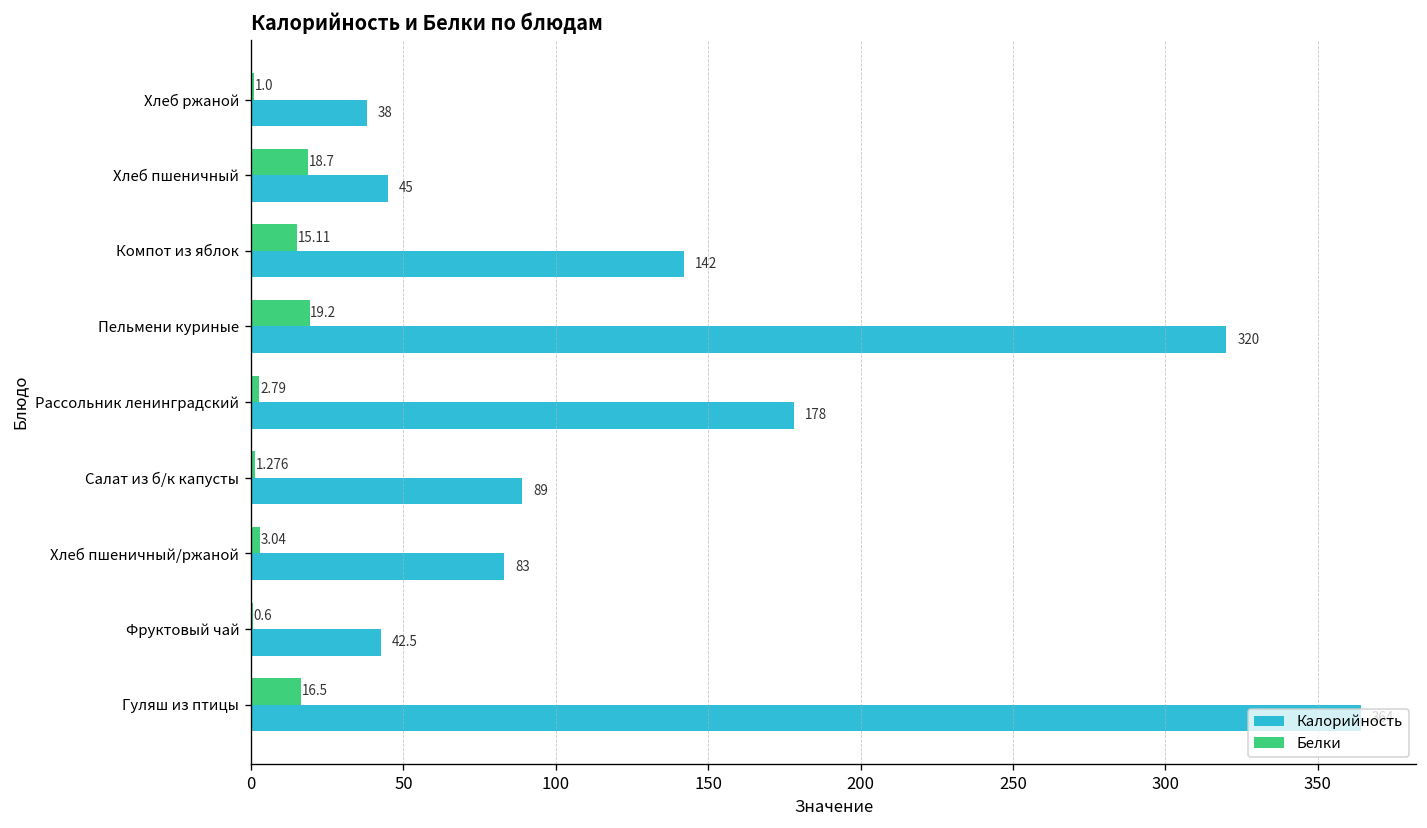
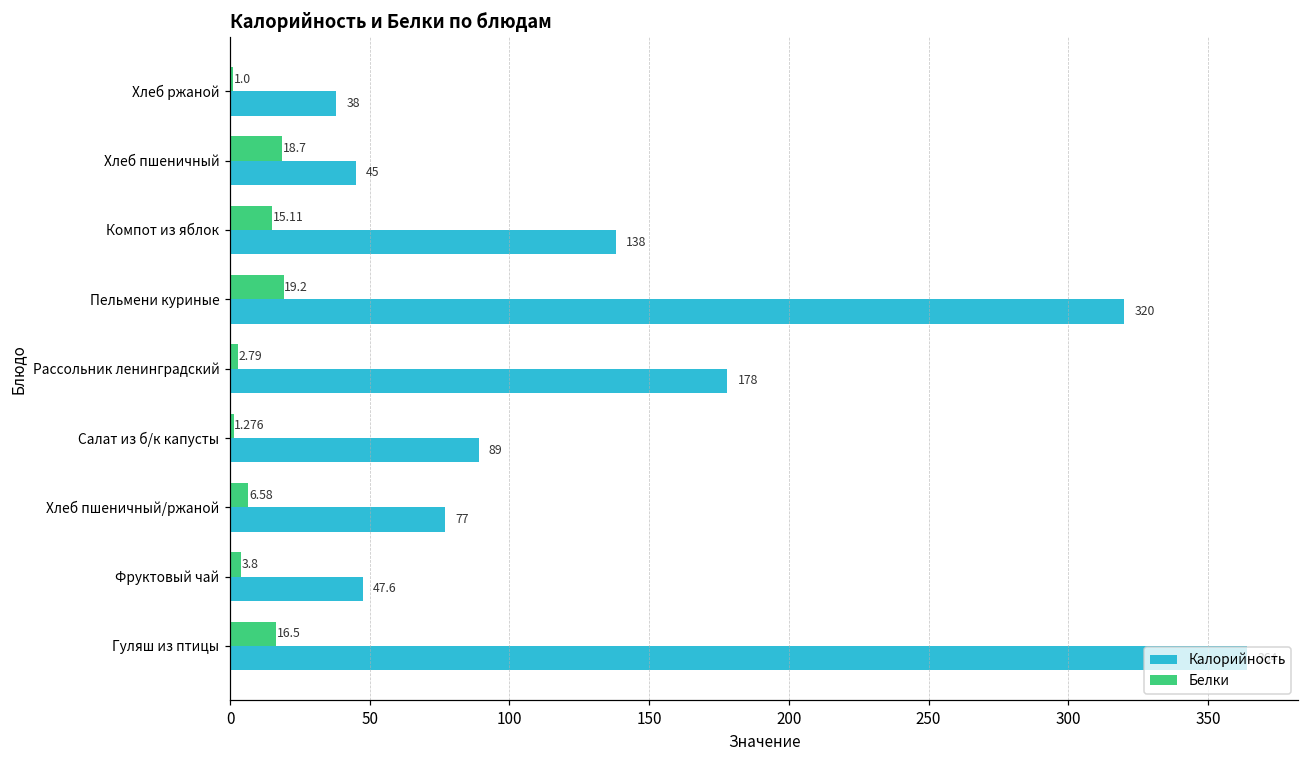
Калорийность, Компот из яблок: 142 -> 138
Белки, Хлеб пшеничный/ржаной: 3.04 -> 6.58
Калорийность, Хлеб пшеничный/ржаной: 83 -> 77
Белки, Фруктовый чай: 0.6 -> 3.8
Калорийность, Фруктовый чай: 42.5 -> 47.6
